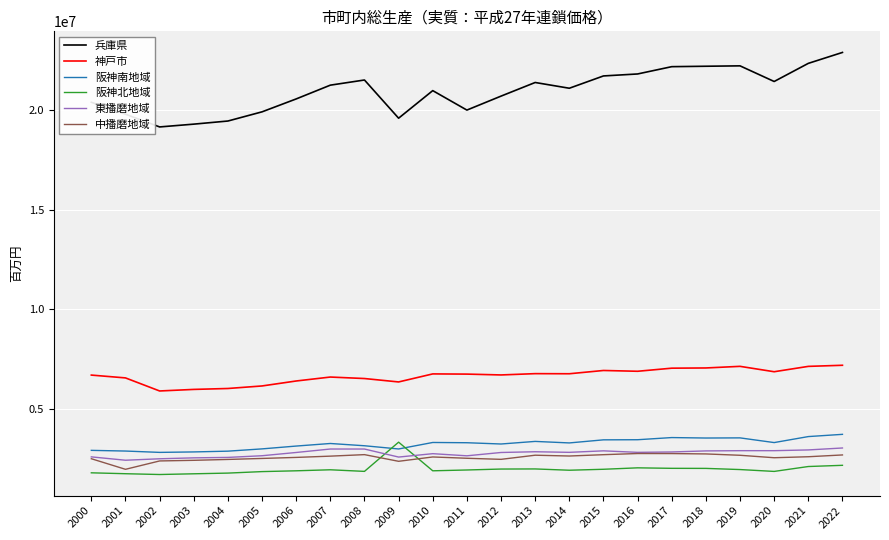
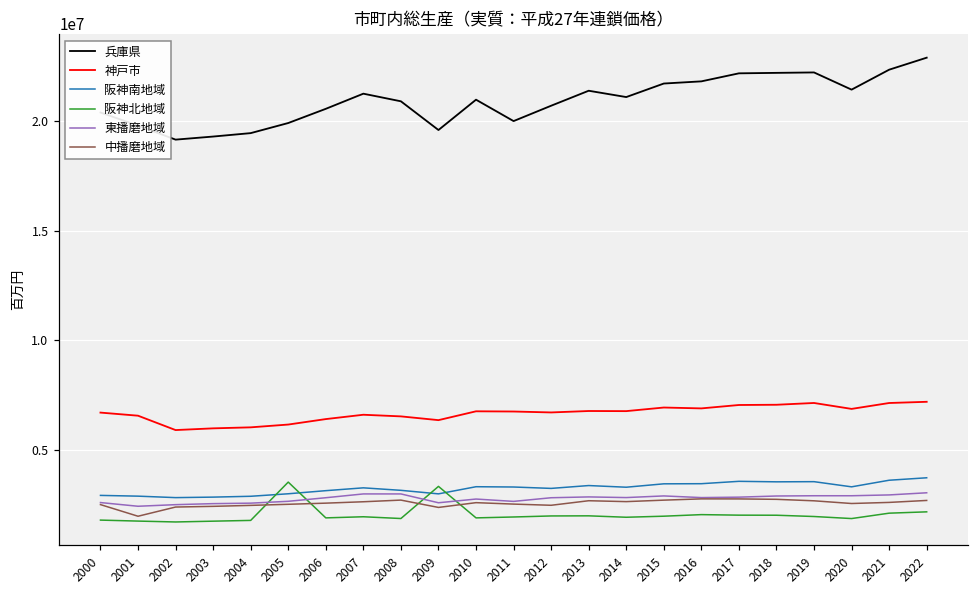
阪神北地域, 2005: 1900000 -> 3500000
兵庫県, 2008: 21500000 -> 20900000
